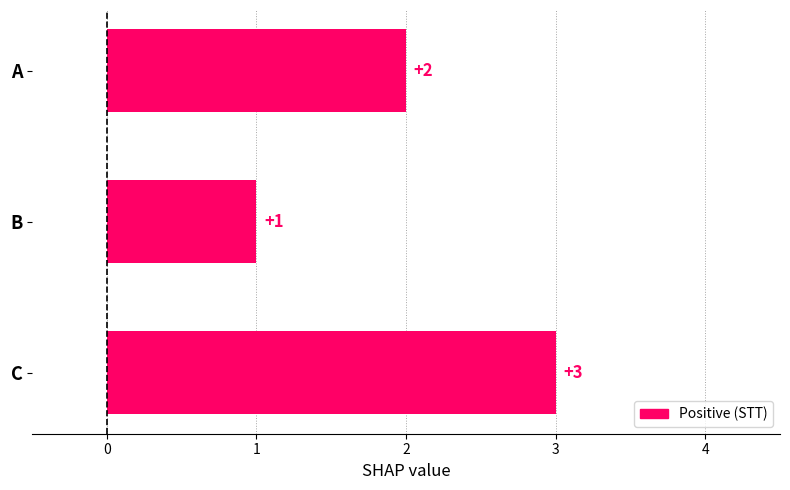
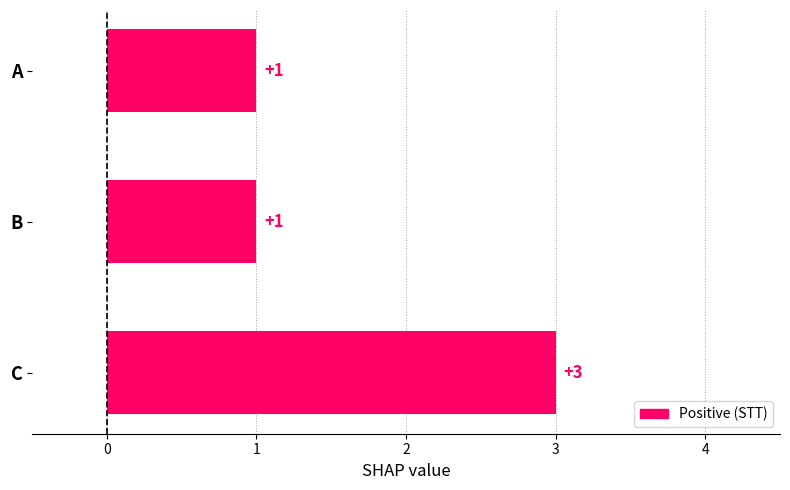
A: +2 -> +1
